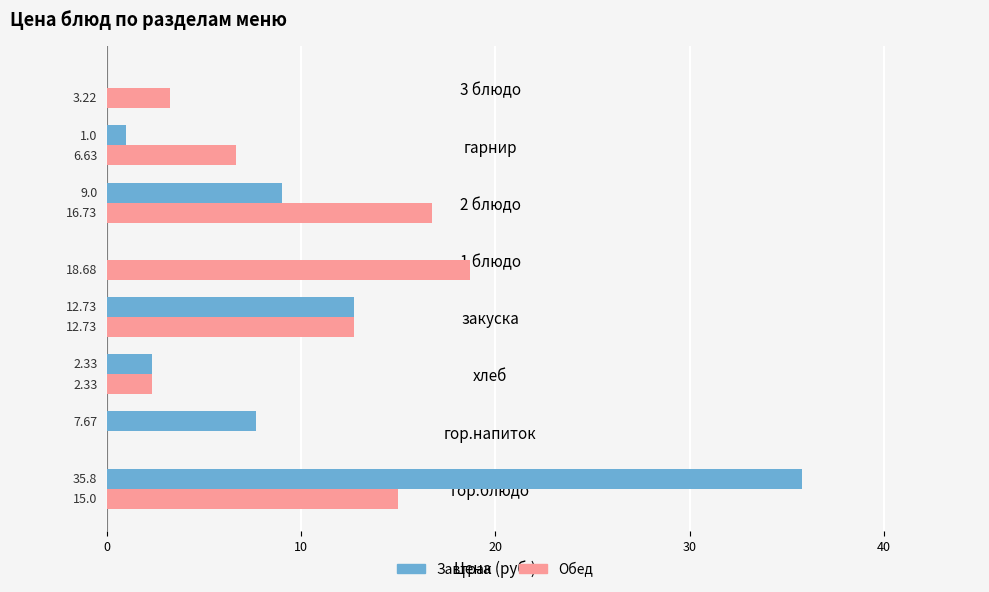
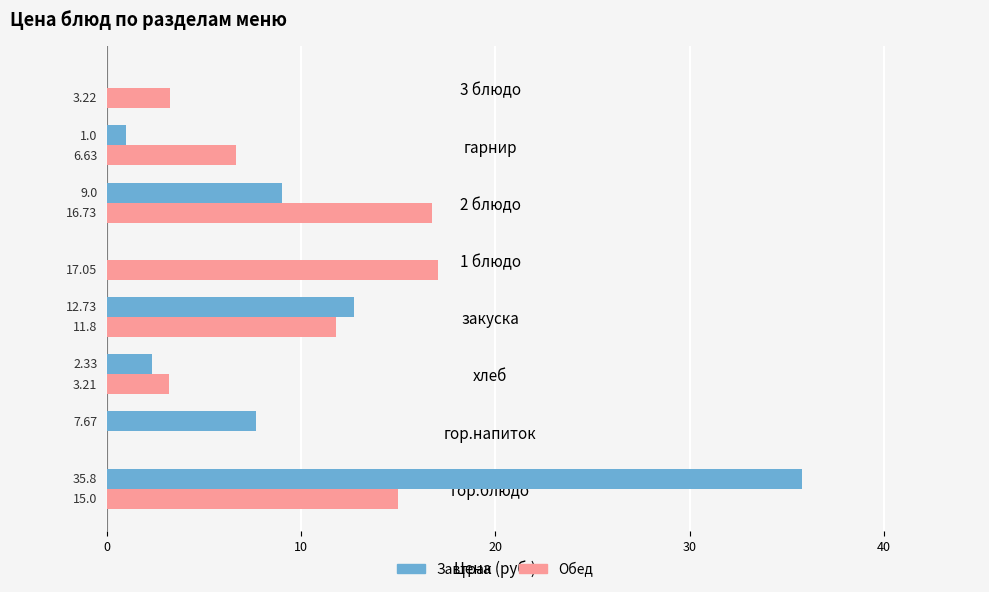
Обед, 1 блюдо: 18.68 -> 17.05
Обед, закуска: 12.73 -> 11.8
Обед, хлеб: 2.33 -> 3.21
